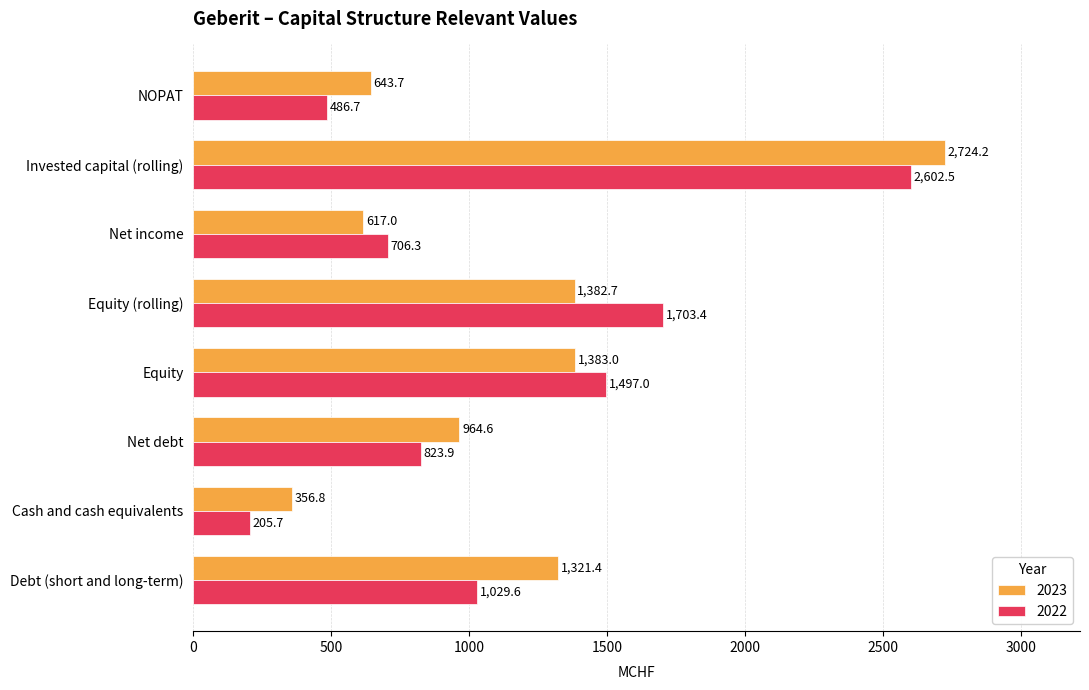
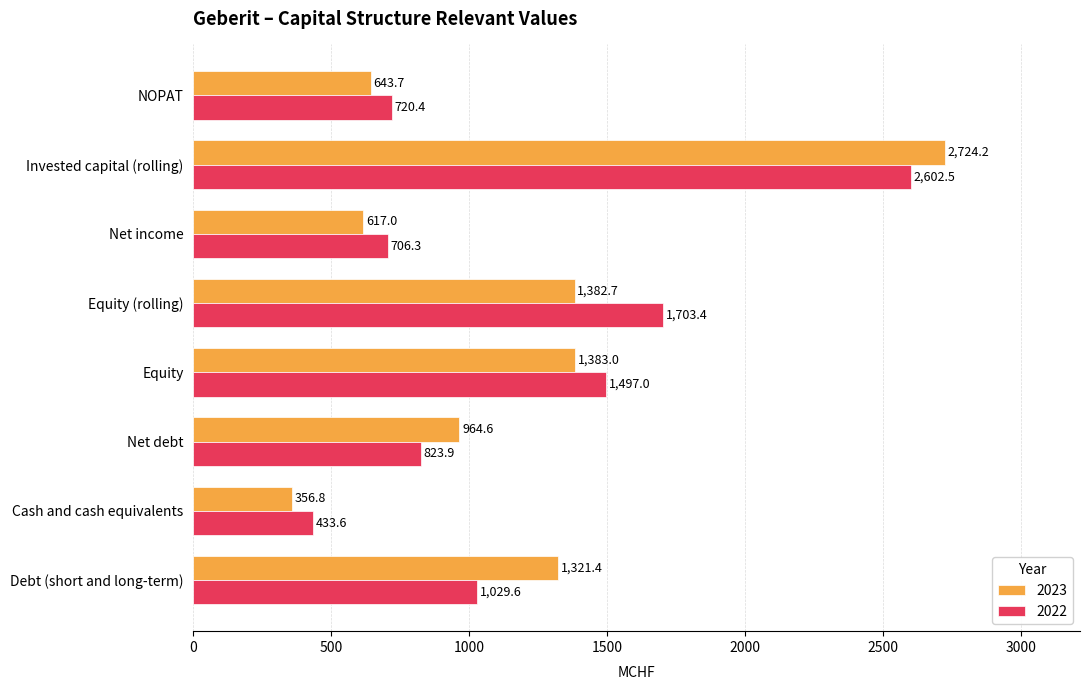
2022, NOPAT: 486.7 -> 720.4
2022, Cash and cash equivalents: 205.7 -> 433.6
